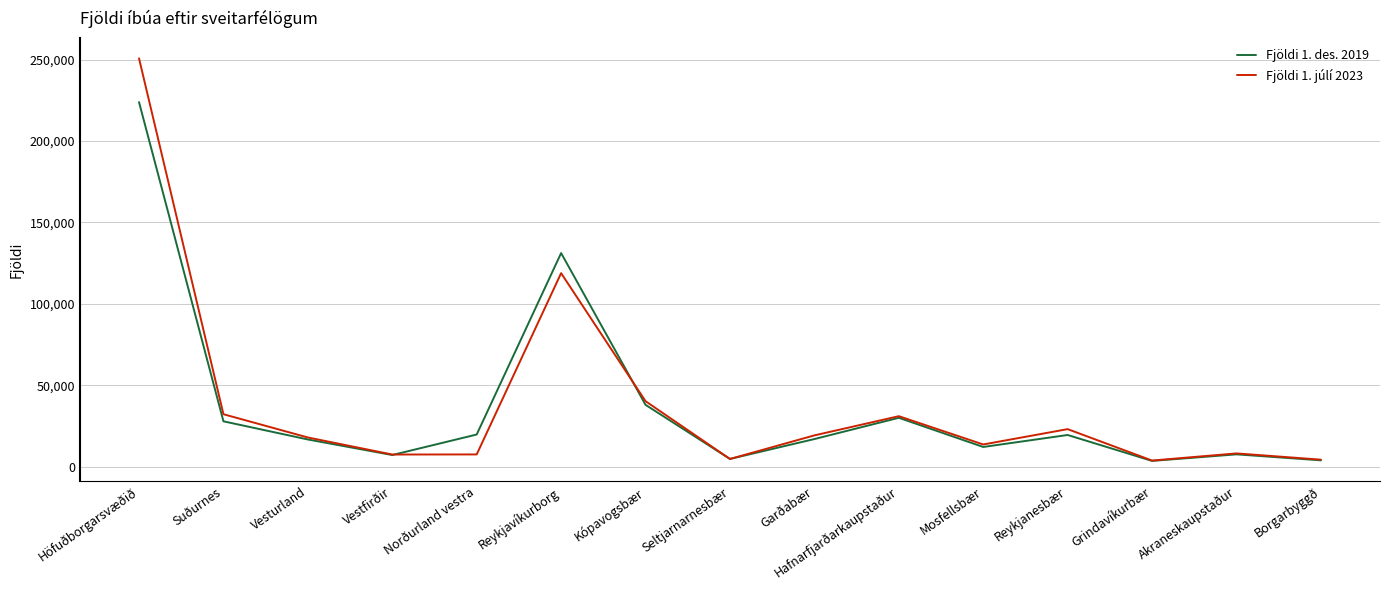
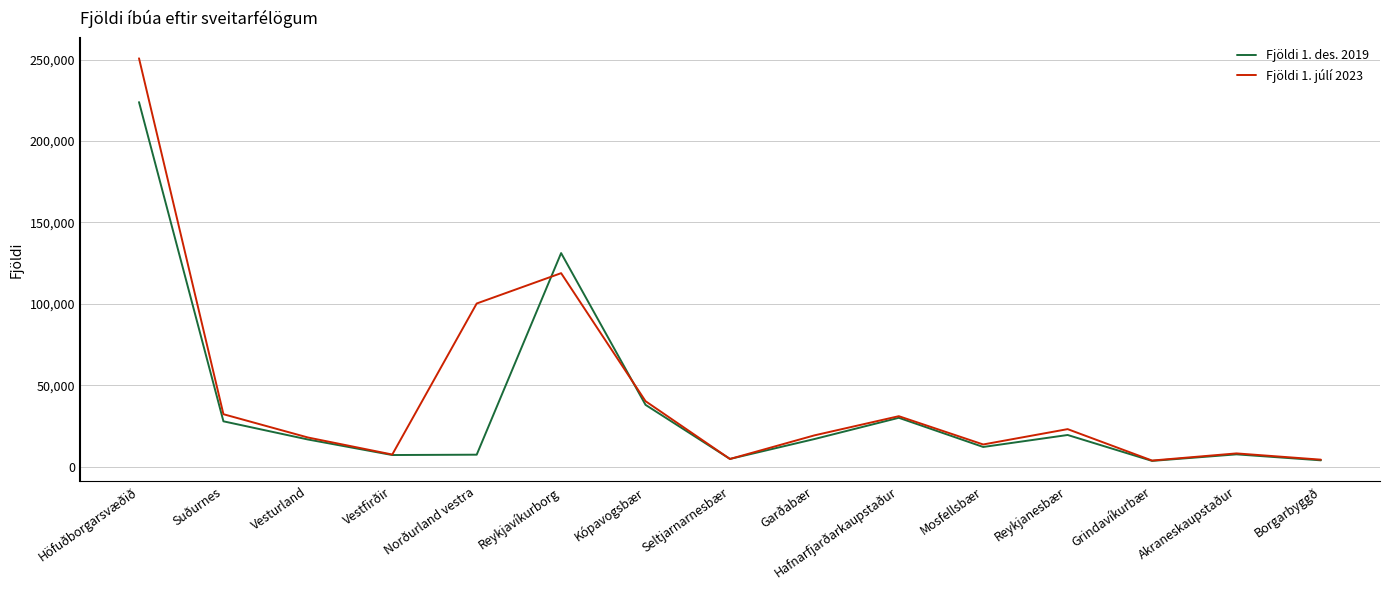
Fjöldi 1. des. 2019, Norðurland vestra: 20,000 -> 7,000
Fjöldi 1. júlí 2023, Norðurland vestra: 7,000 -> 100,000
